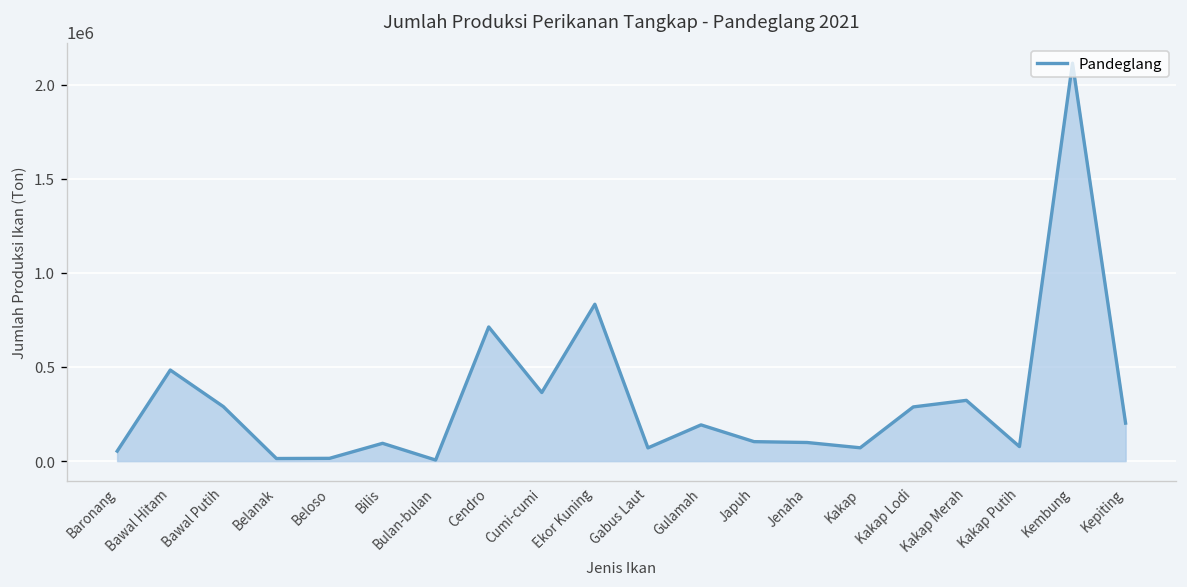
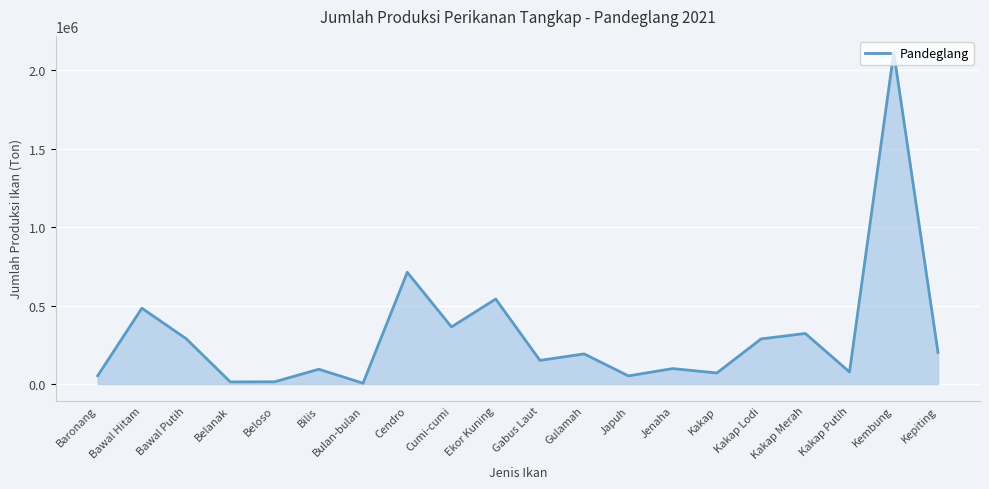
Ekor Kuning: 830000 -> 540000
Gabus Laut: 70000 -> 150000
Japuh: 100000 -> 50000
